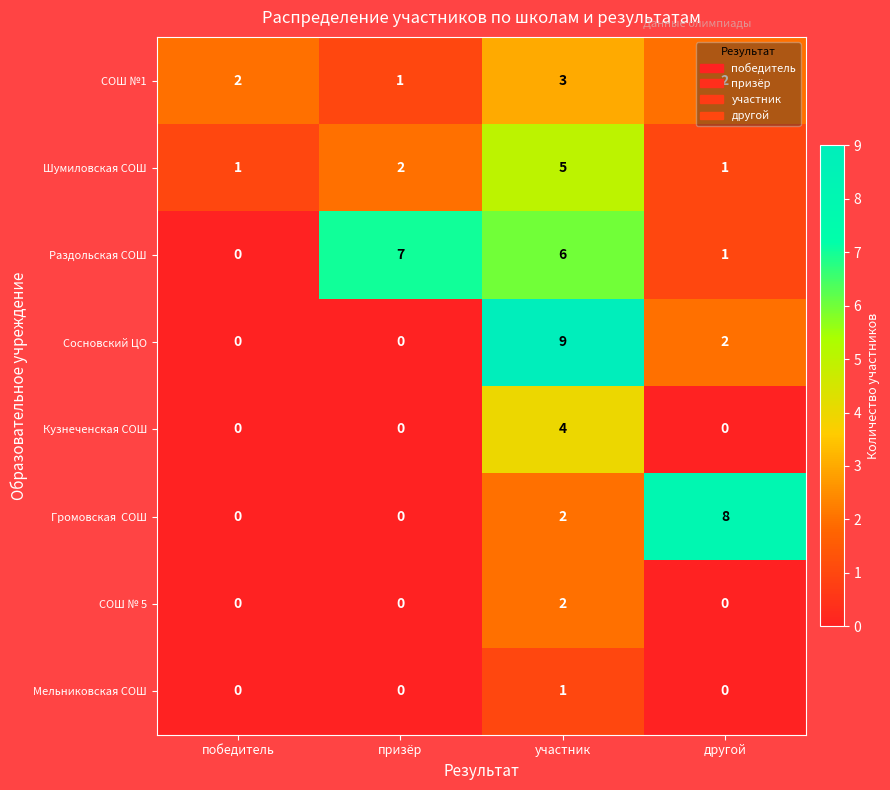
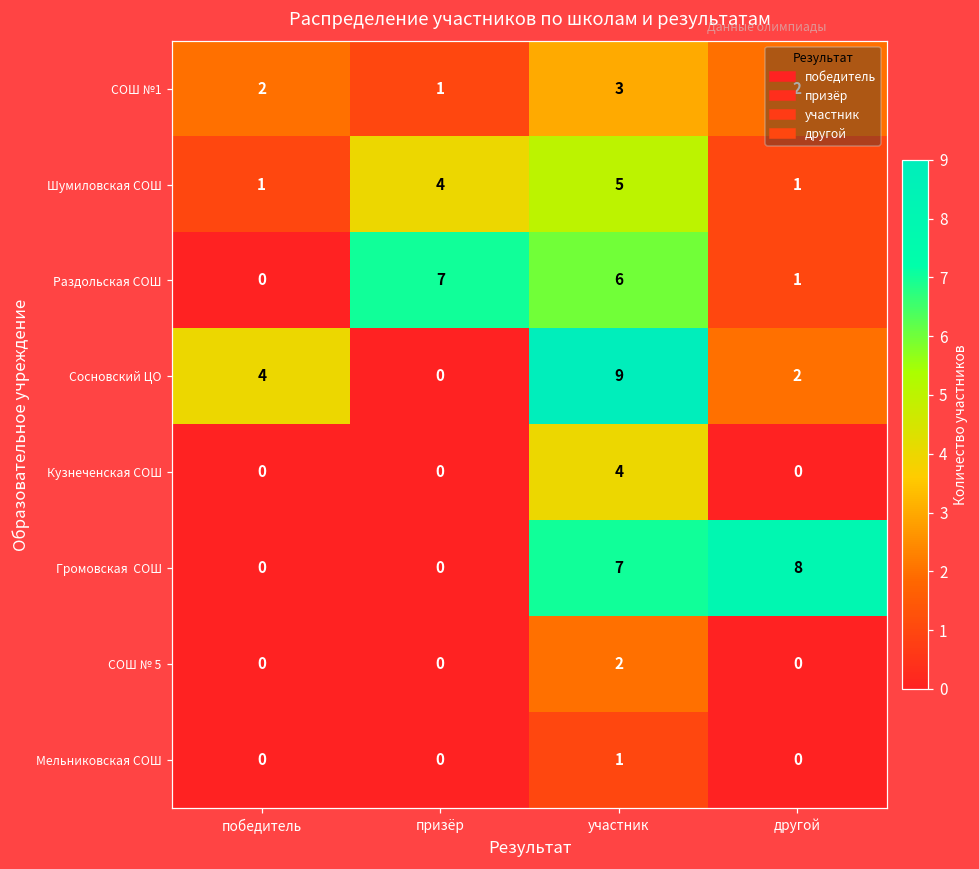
Шумиловская СОШ, призёр: 2 -> 4
Сосновский ЦО, победитель: 0 -> 4
Громовская СОШ, участник: 2 -> 7
